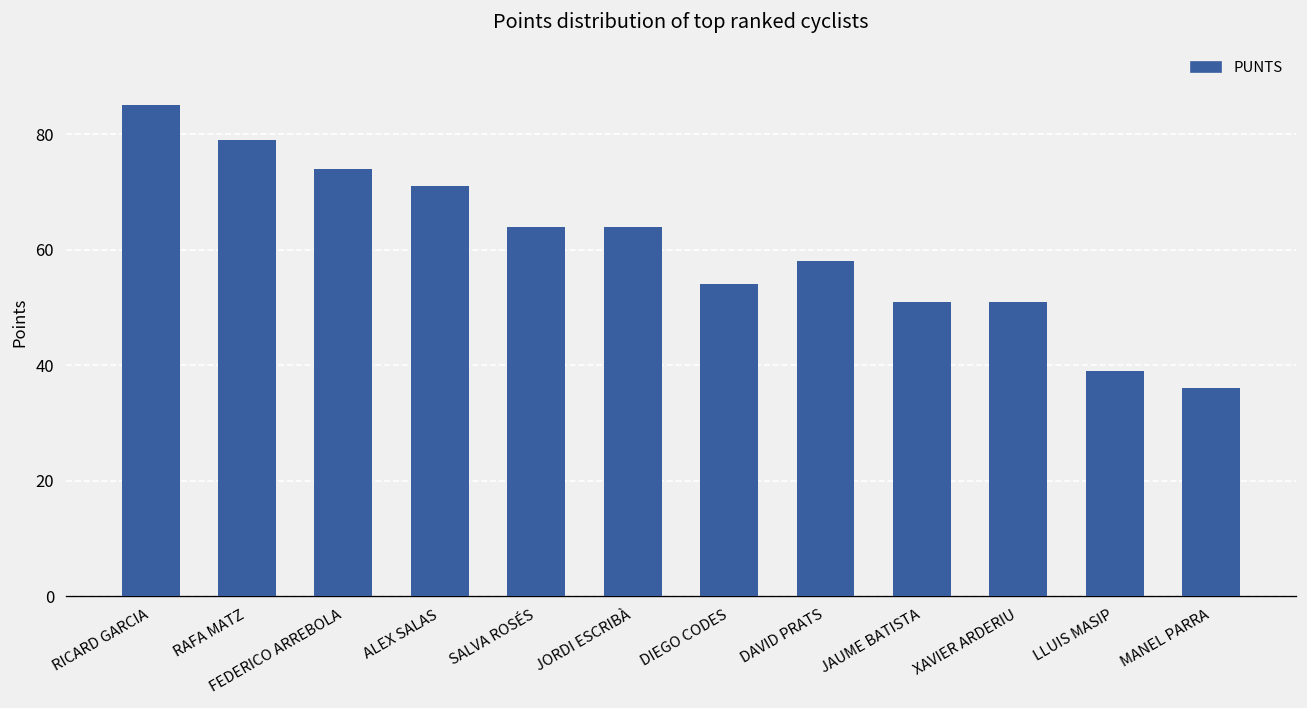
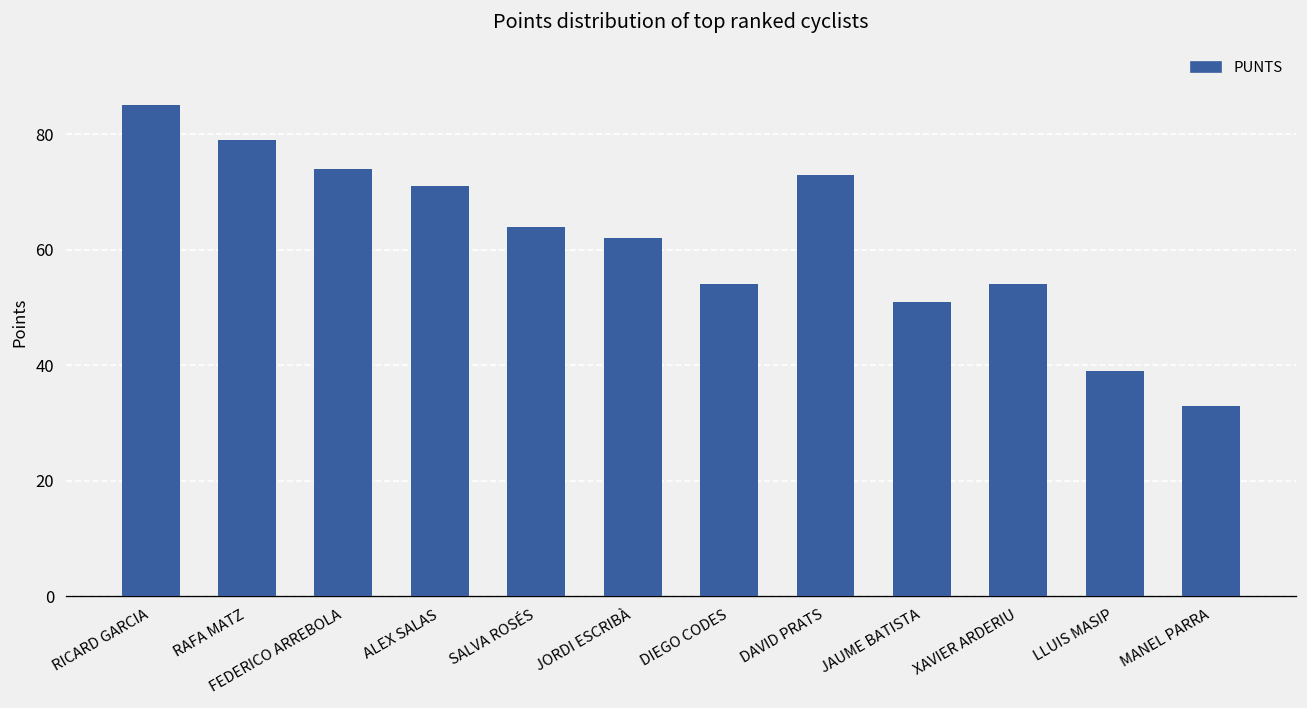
JORDI ESCRIBÀ: 64 -> 62
DAVID PRATS: 58 -> 73
XAVIER ARDERIU: 51 -> 54
MANEL PARRA: 36 -> 33
